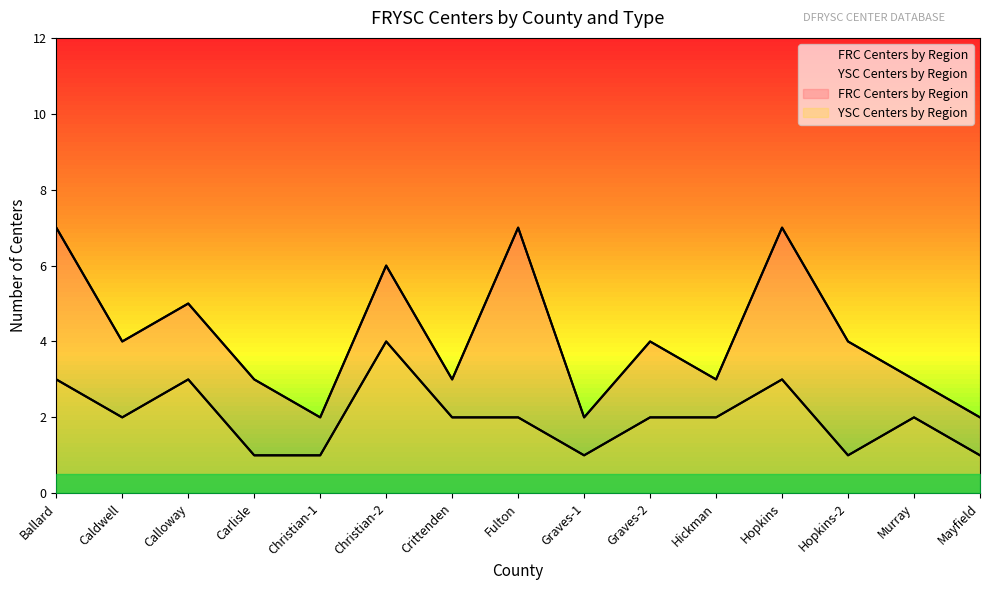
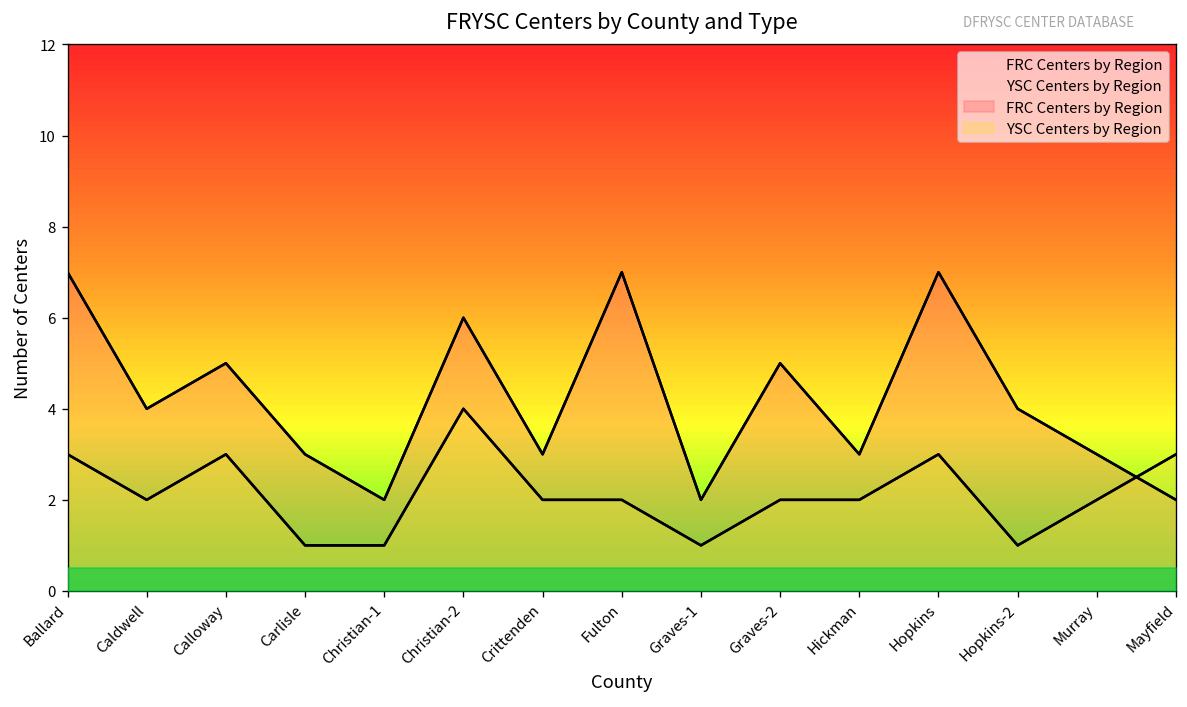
FRC Centers by Region, Graves-2: 4 -> 5
YSC Centers by Region, Mayfield: 1 -> 3
